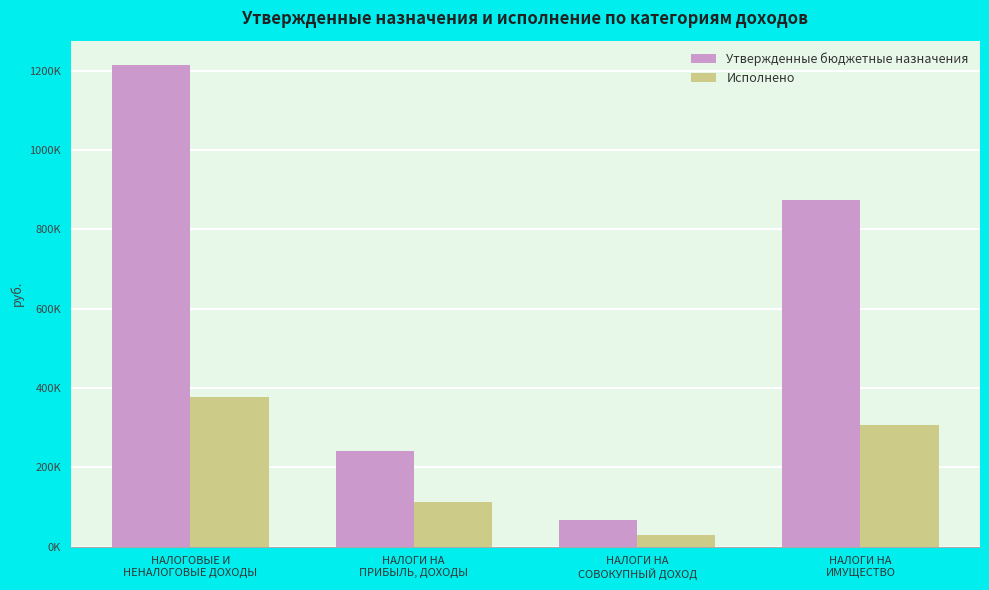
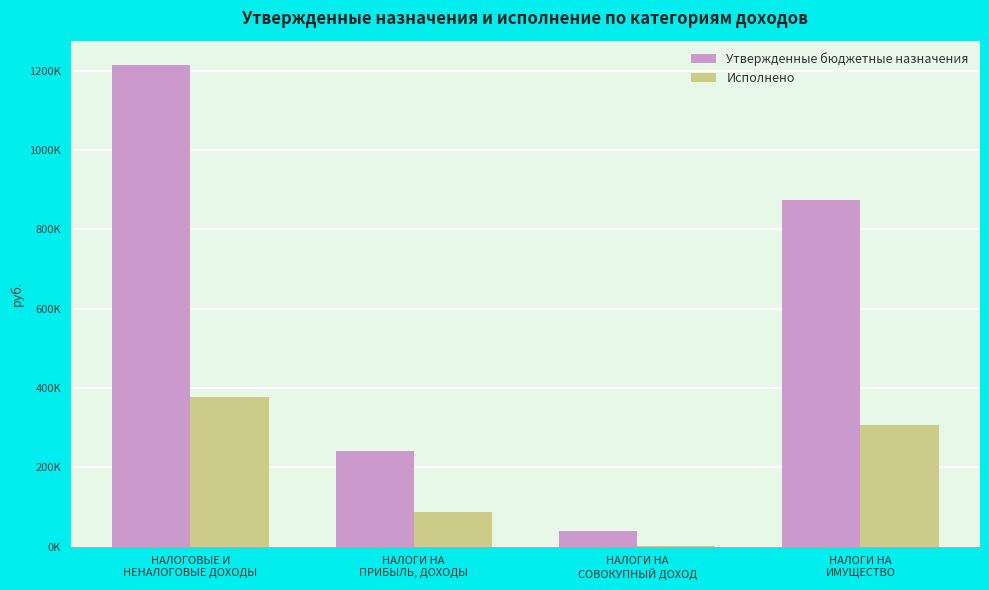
Исполнено, НАЛОГИ НА ПРИБЫЛЬ, ДОХОДЫ: 110000 -> 90000
Утвержденные бюджетные назначения, НАЛОГИ НА СОВОКУПНЫЙ ДОХОД: 70000 -> 40000
Исполнено, НАЛОГИ НА СОВОКУПНЫЙ ДОХОД: 30000 -> 0
